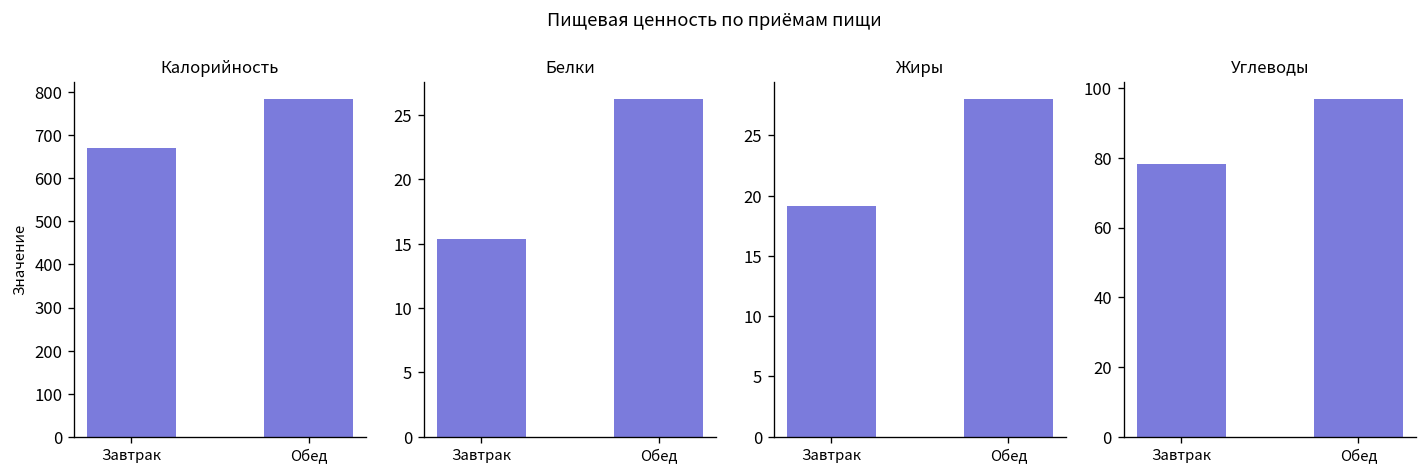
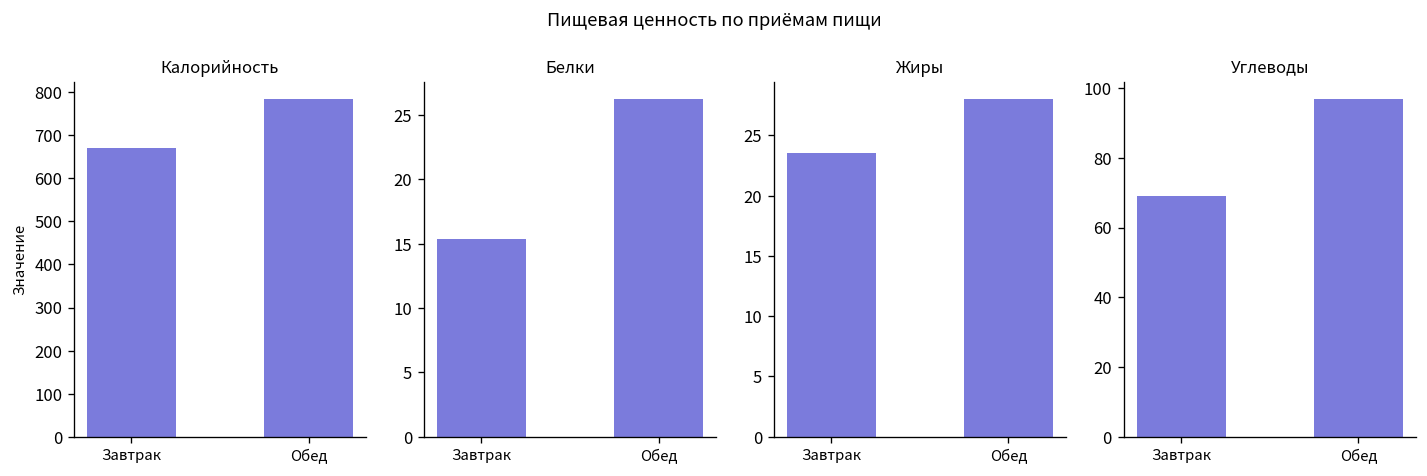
Жиры, Завтрак: 19.2 -> 23.6
Углеводы, Завтрак: 78 -> 69
